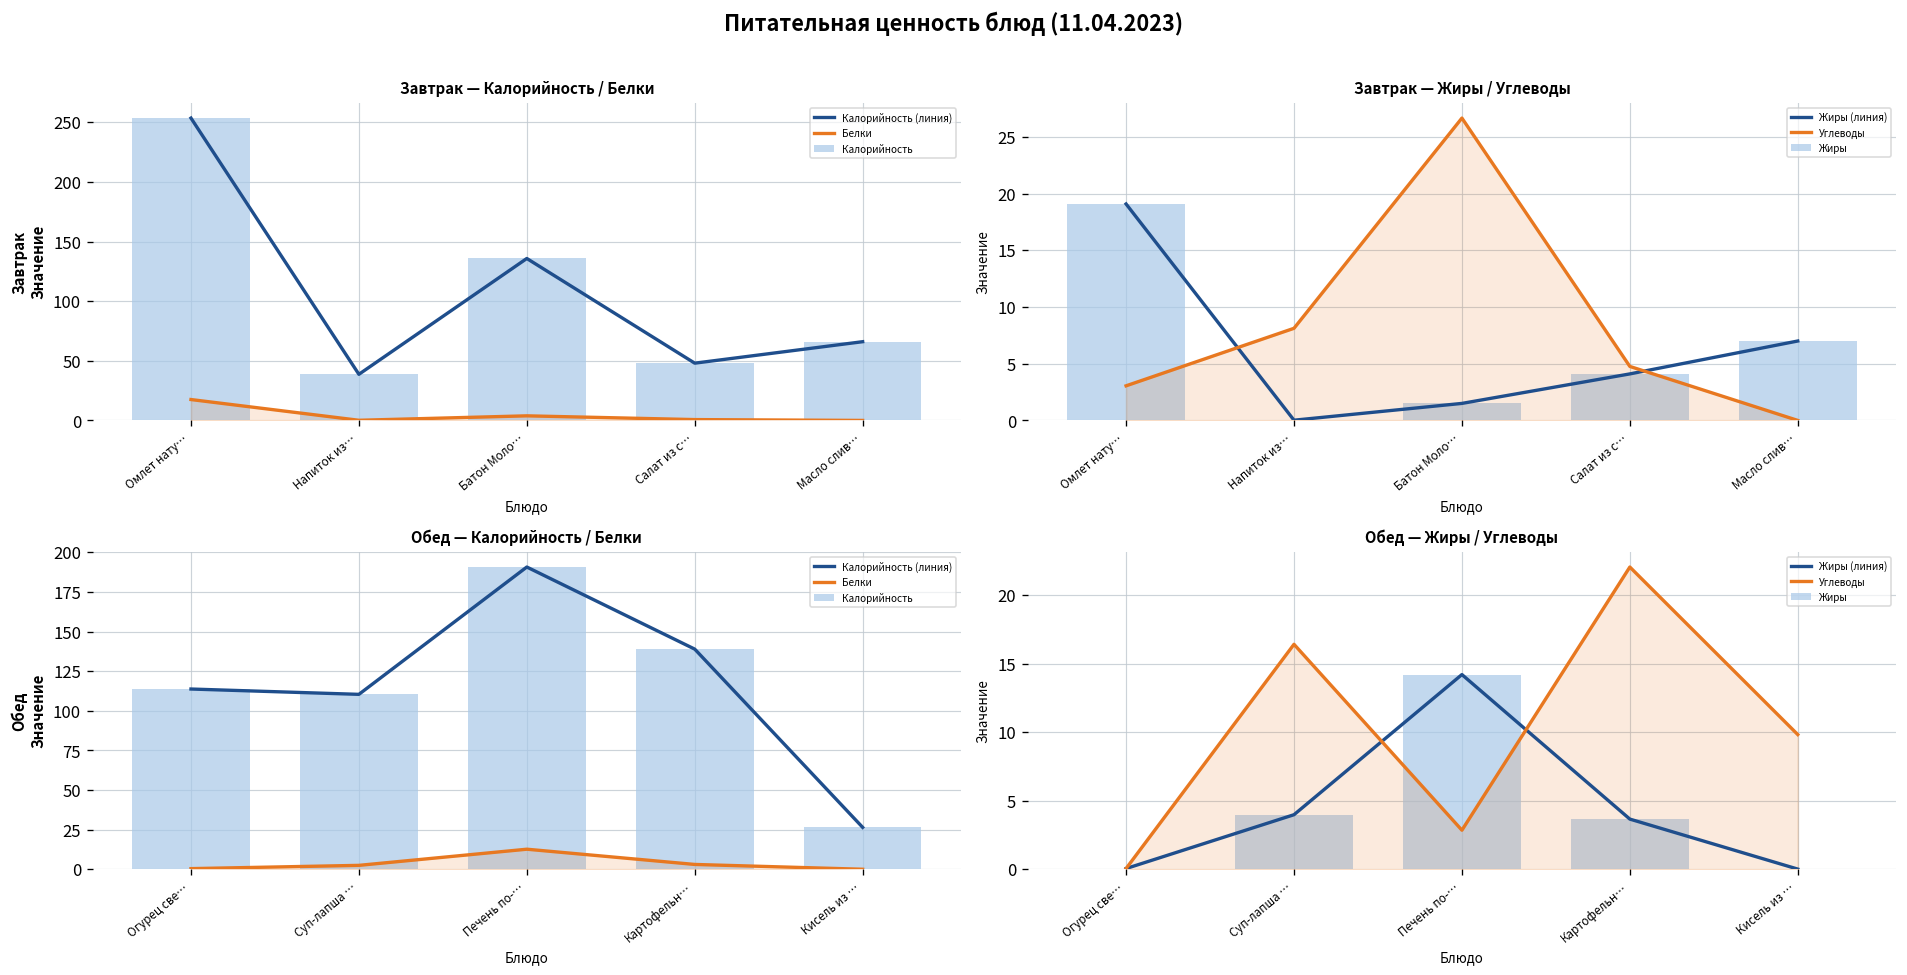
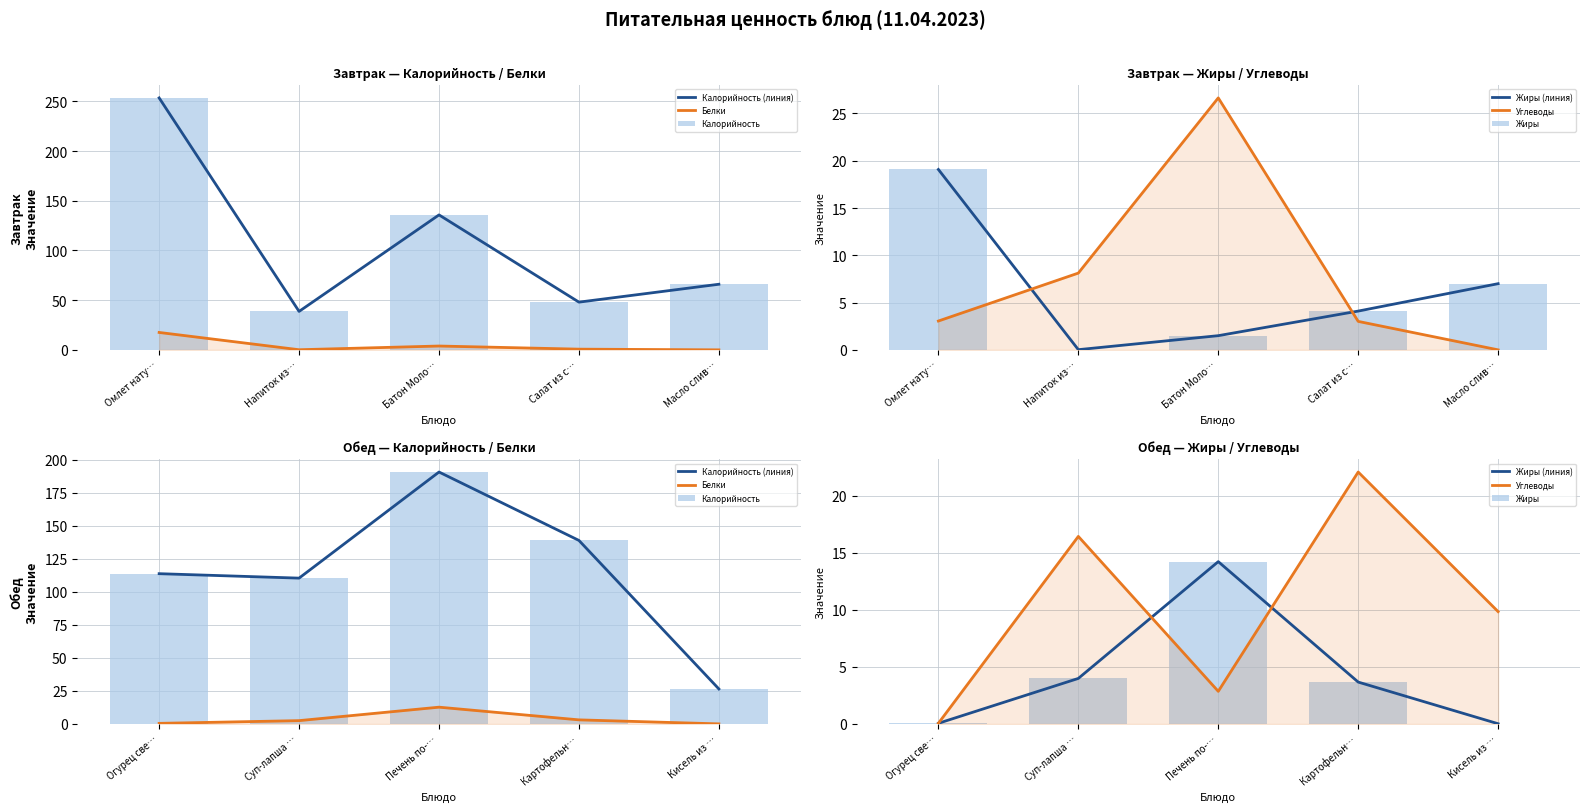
Завтрак — Жиры / Углеводы, Углеводы, Салат из с…: 5 -> 3
